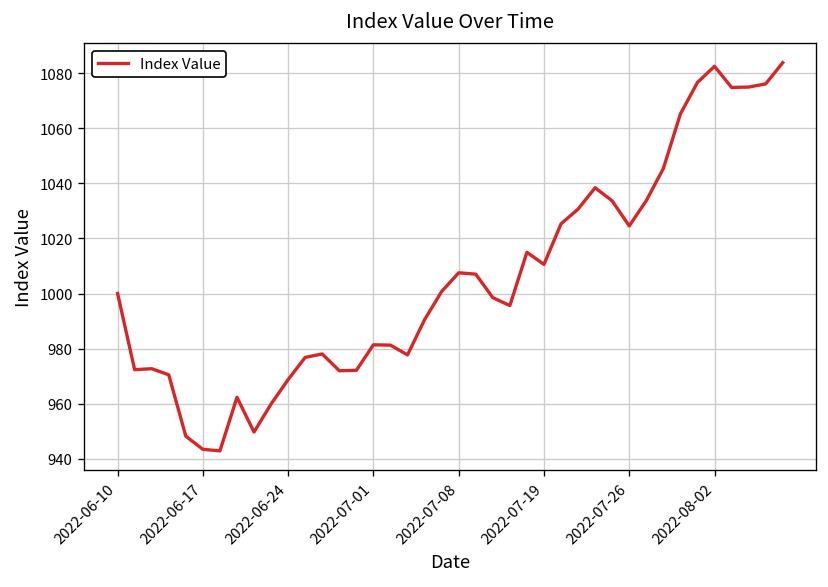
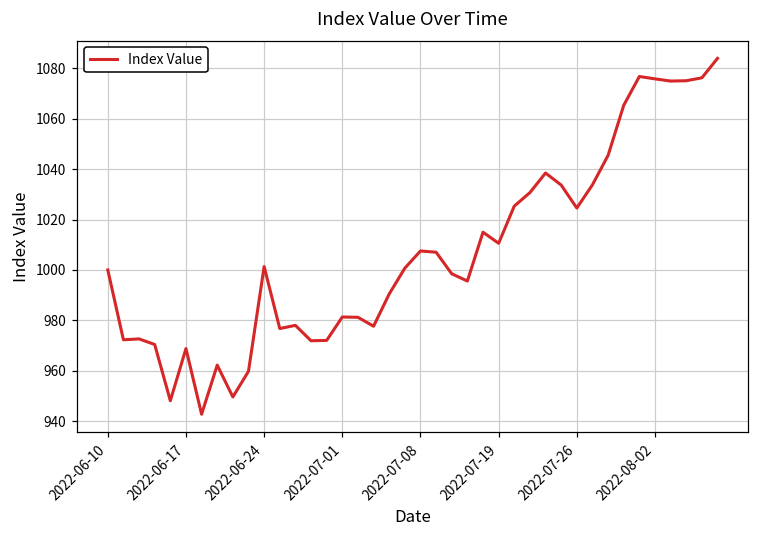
2022-06-17: 943 -> 969
2022-06-24: 969 -> 1001
2022-08-02: 1083 -> 1076
